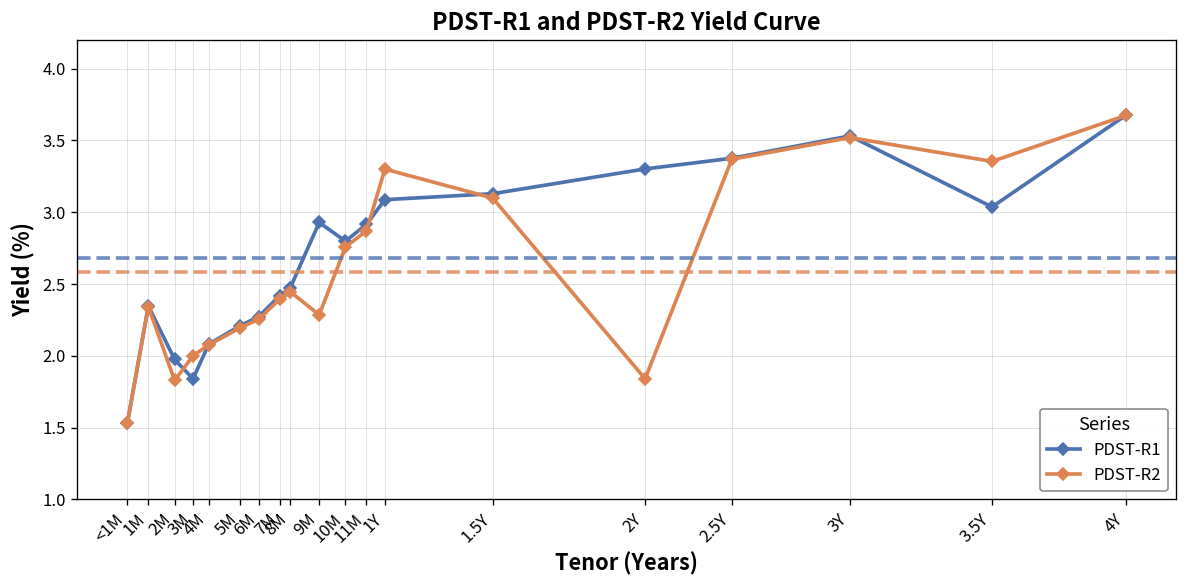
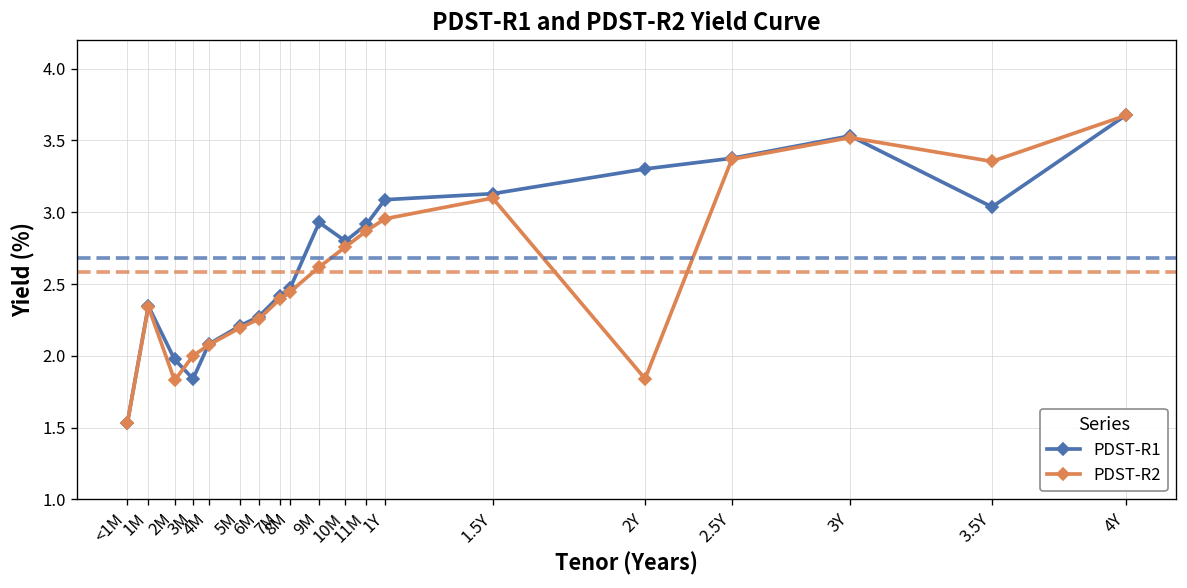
PDST-R2, 9M: 2.28 -> 2.62
PDST-R2, 1Y: 3.30 -> 2.95
